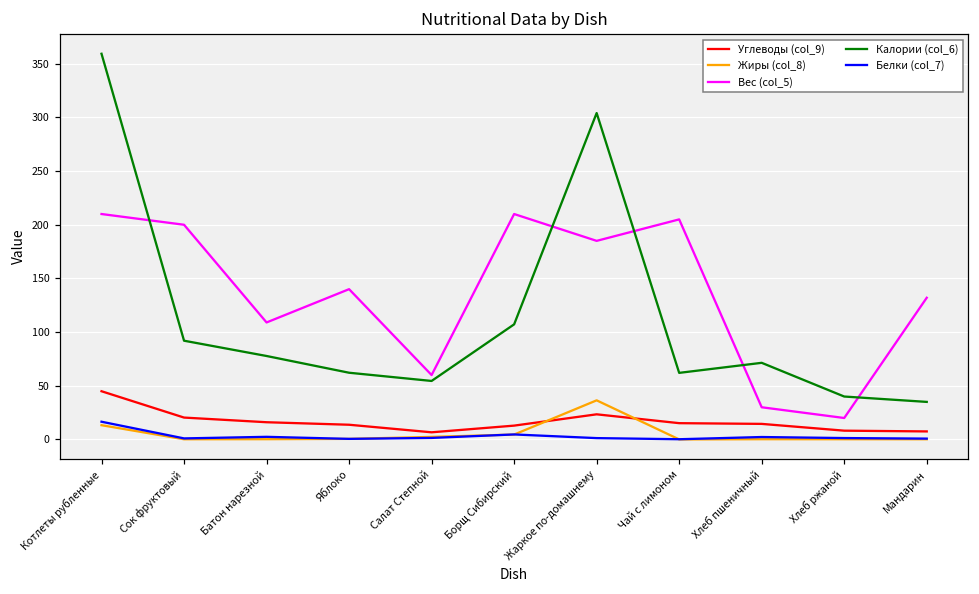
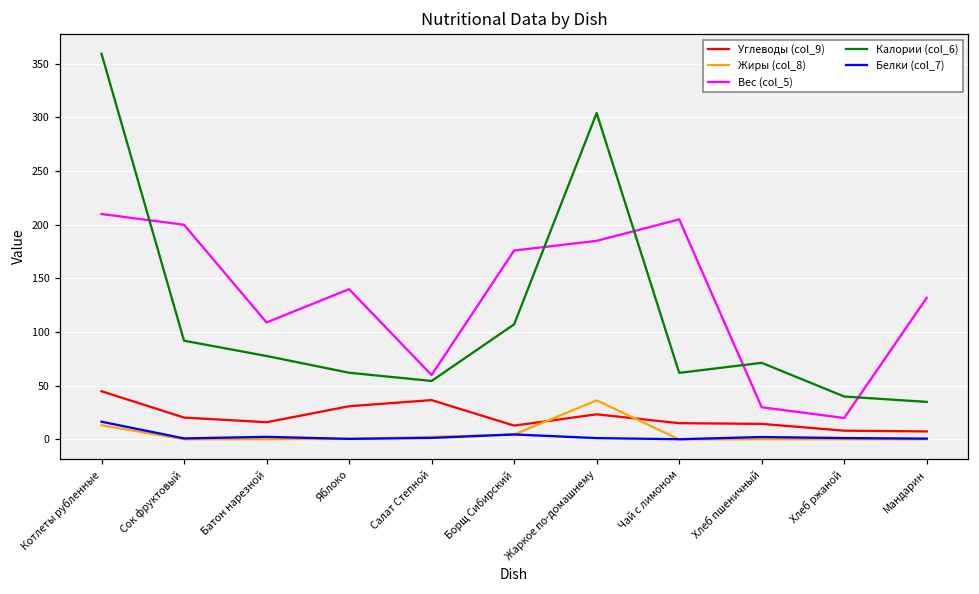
Углеводы (col_9), Яблоко: 10 -> 30
Углеводы (col_9), Салат Степной: 10 -> 40
Вес (col_5), Борщ Сибирский: 210 -> 180
